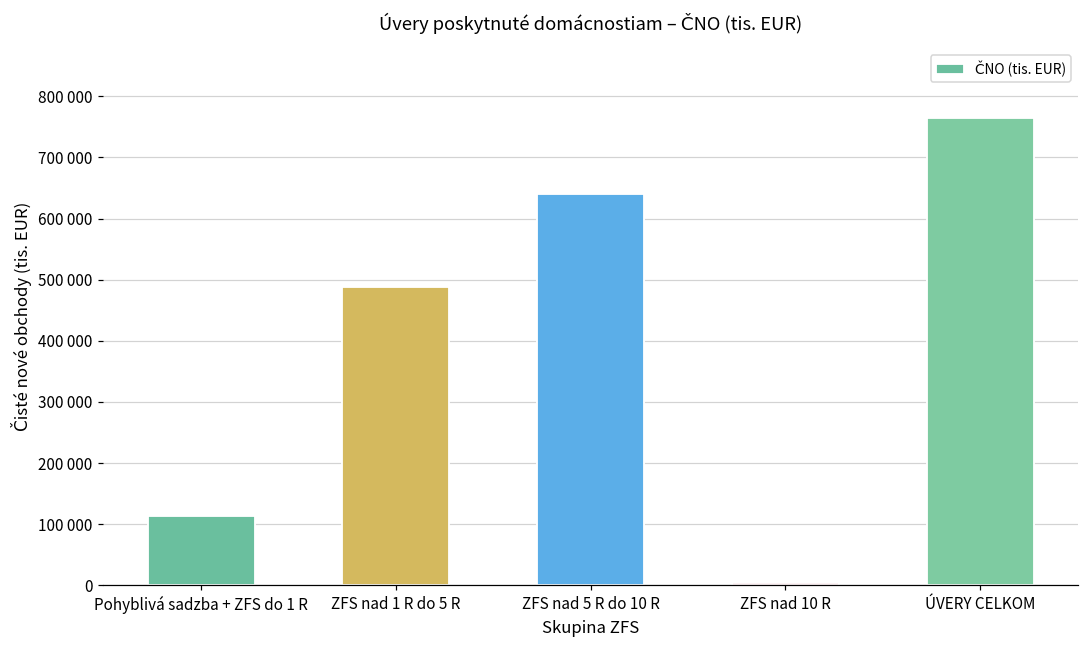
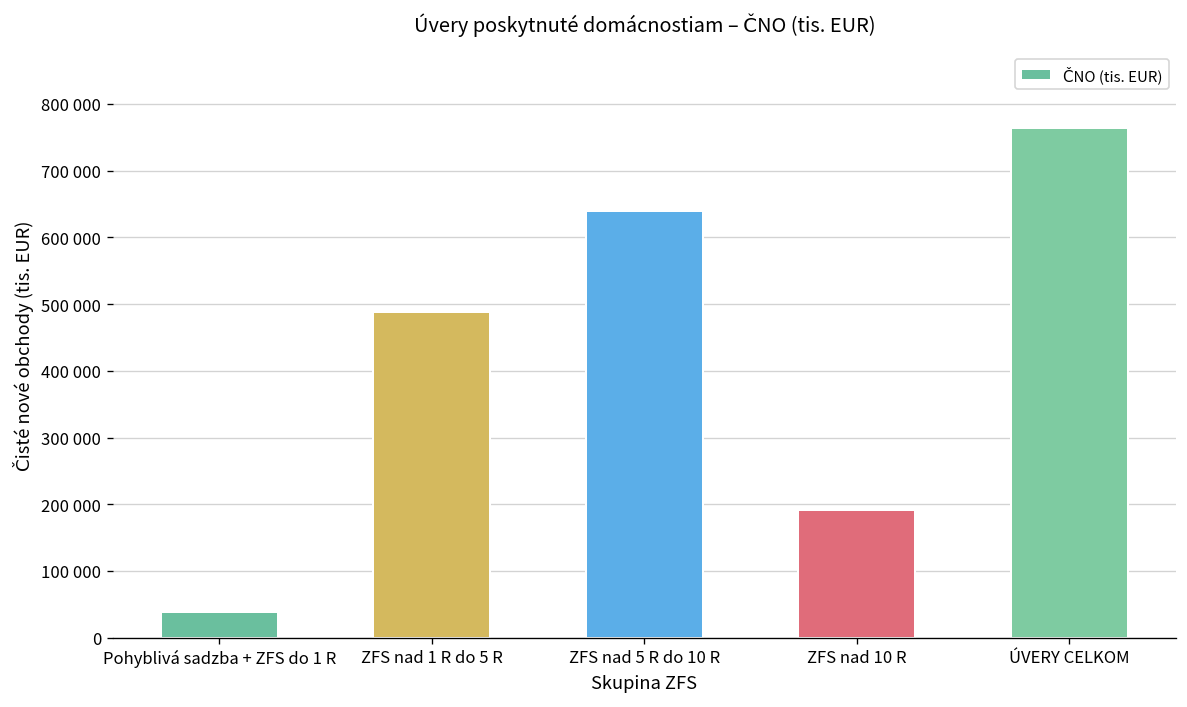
Pohyblivá sadzba + ZFS do 1 R: 110000 -> 40000
ZFS nad 10 R: 0 -> 190000
